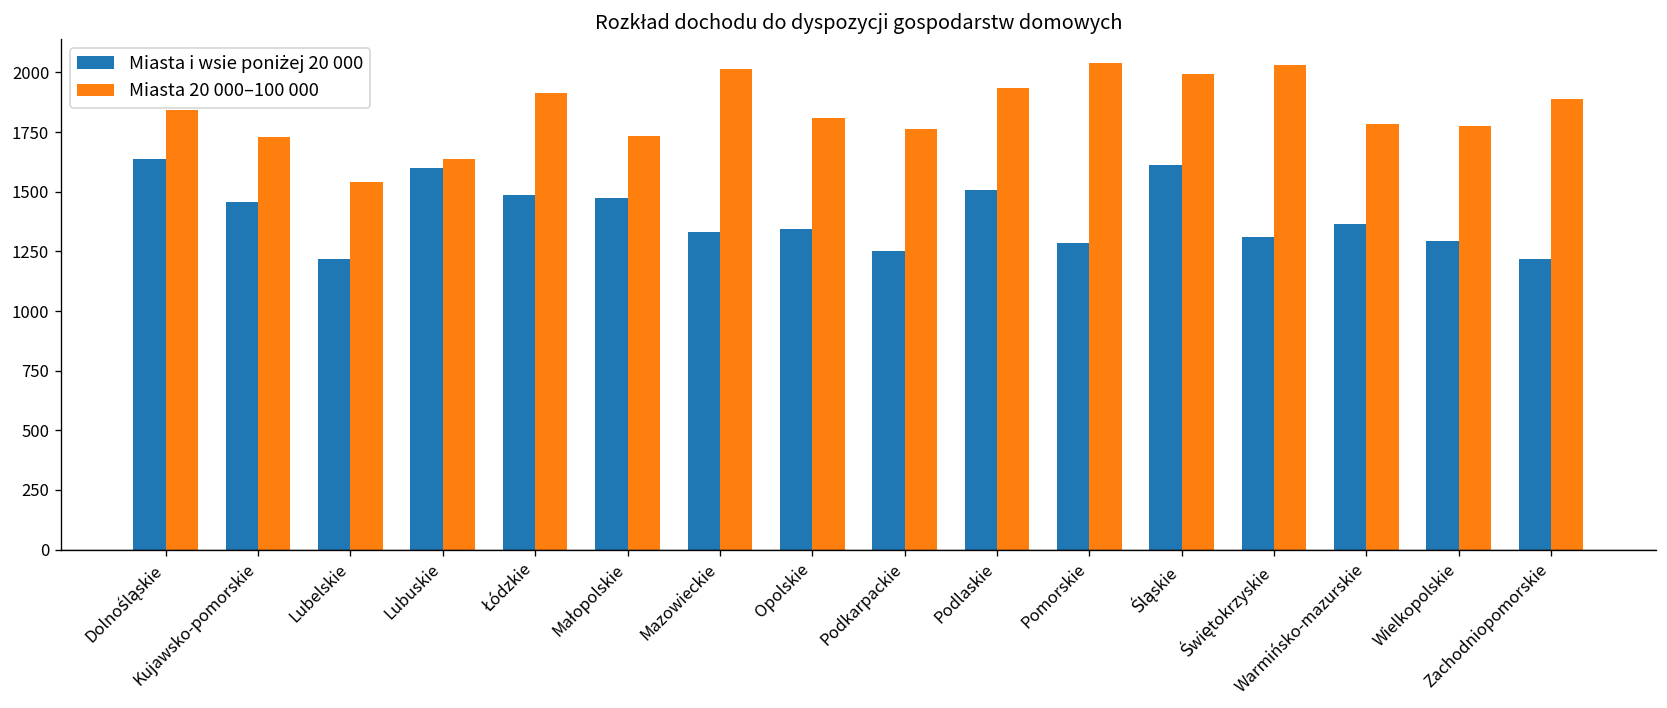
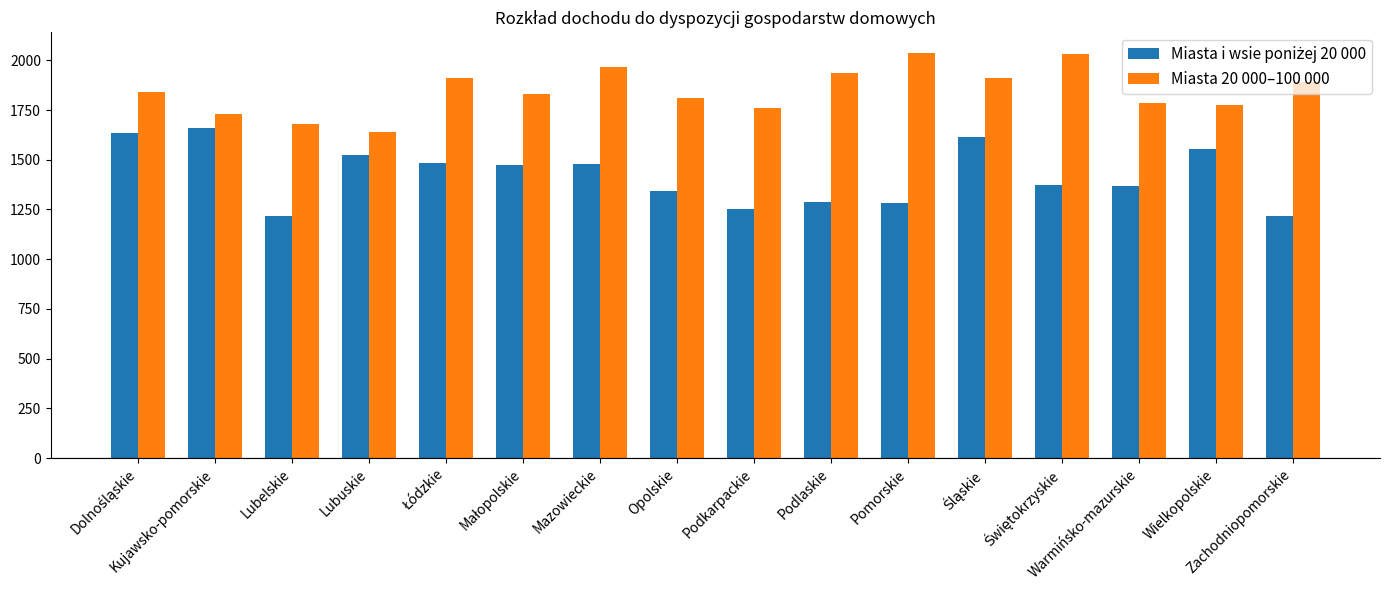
Miasta i wsie poniżej 20 000, Kujawsko-pomorskie: 1460 -> 1660
Miasta 20 000–100 000, Lubelskie: 1540 -> 1680
Miasta i wsie poniżej 20 000, Lubuskie: 1600 -> 1520
Miasta 20 000–100 000, Małopolskie: 1740 -> 1830
Miasta i wsie poniżej 20 000, Mazowieckie: 1330 -> 1480
Miasta 20 000–100 000, Mazowieckie: 2010 -> 1970
Miasta i wsie poniżej 20 000, Podlaskie: 1510 -> 1290
Miasta 20 000–100 000, Śląskie: 1990 -> 1910
Miasta i wsie poniżej 20 000, Świętokrzyskie: 1310 -> 1370
Miasta i wsie poniżej 20 000, Wielkopolskie: 1300 -> 1550
